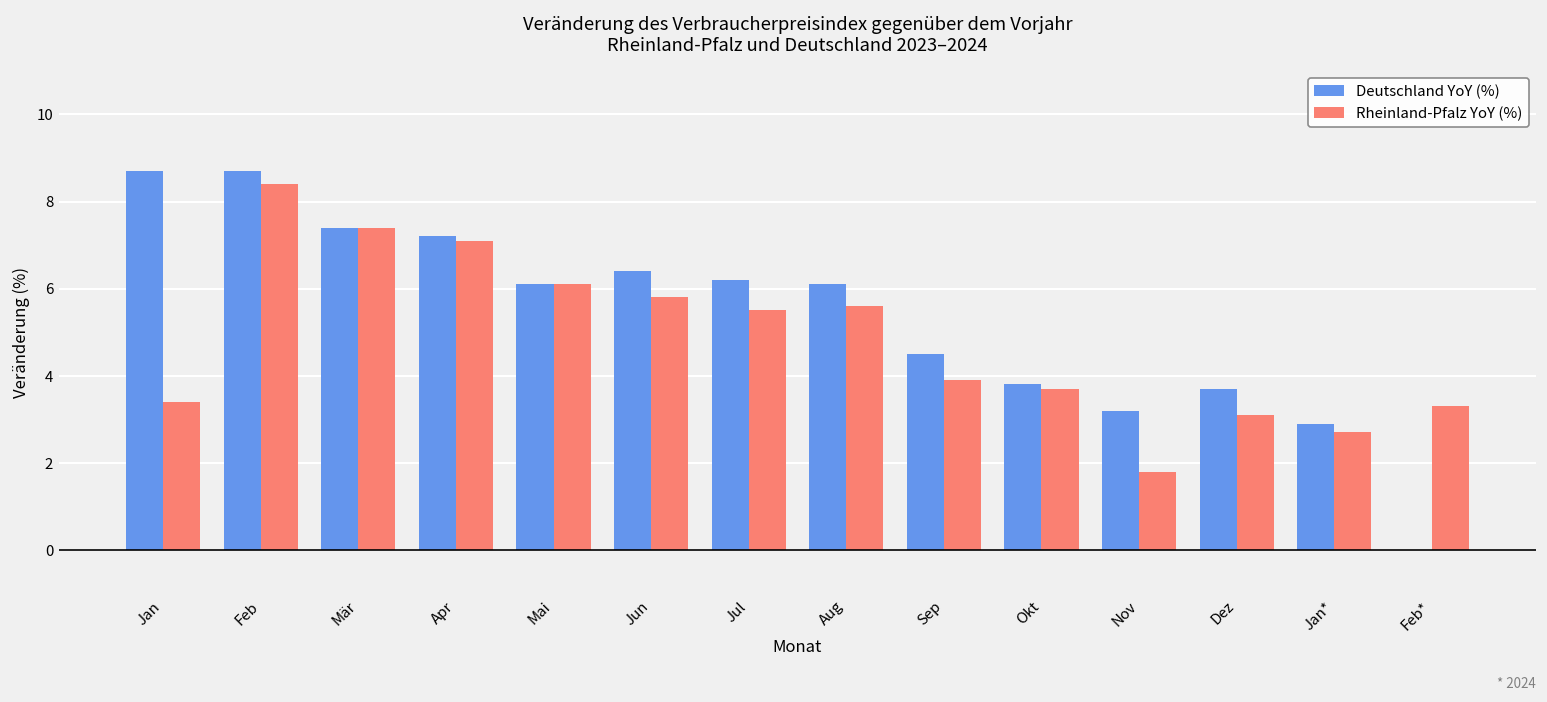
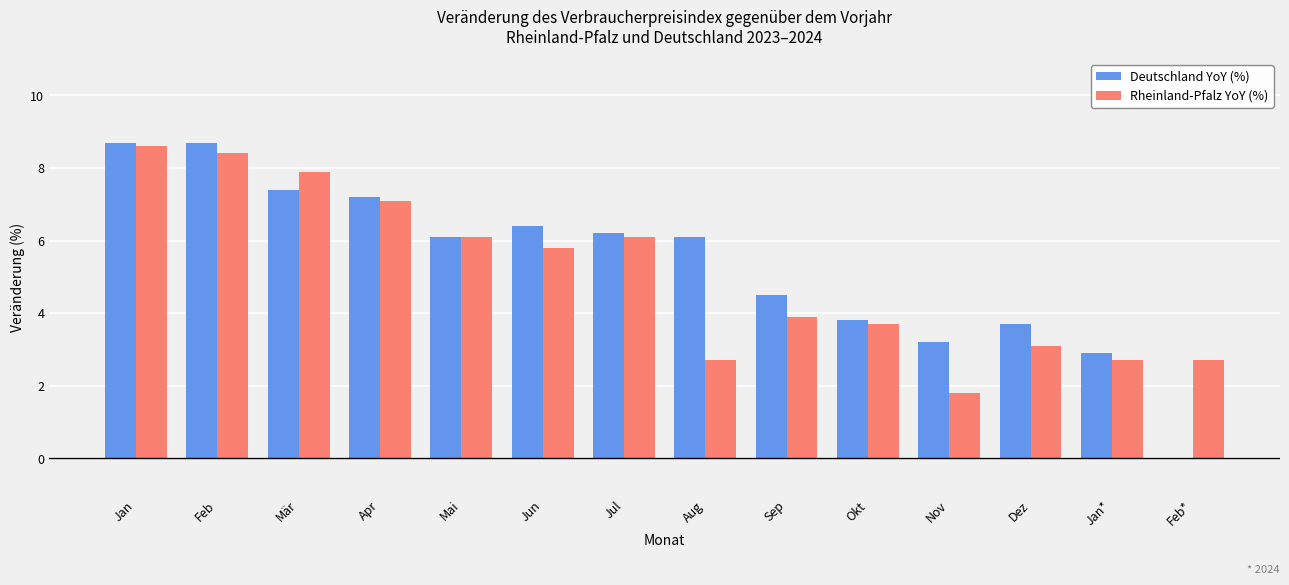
Rheinland-Pfalz YoY (%), Jan: 3.4 -> 8.6
Rheinland-Pfalz YoY (%), Mär: 7.4 -> 7.9
Rheinland-Pfalz YoY (%), Jul: 5.5 -> 6.1
Rheinland-Pfalz YoY (%), Aug: 5.6 -> 2.7
Rheinland-Pfalz YoY (%), Feb*: 3.3 -> 2.7
